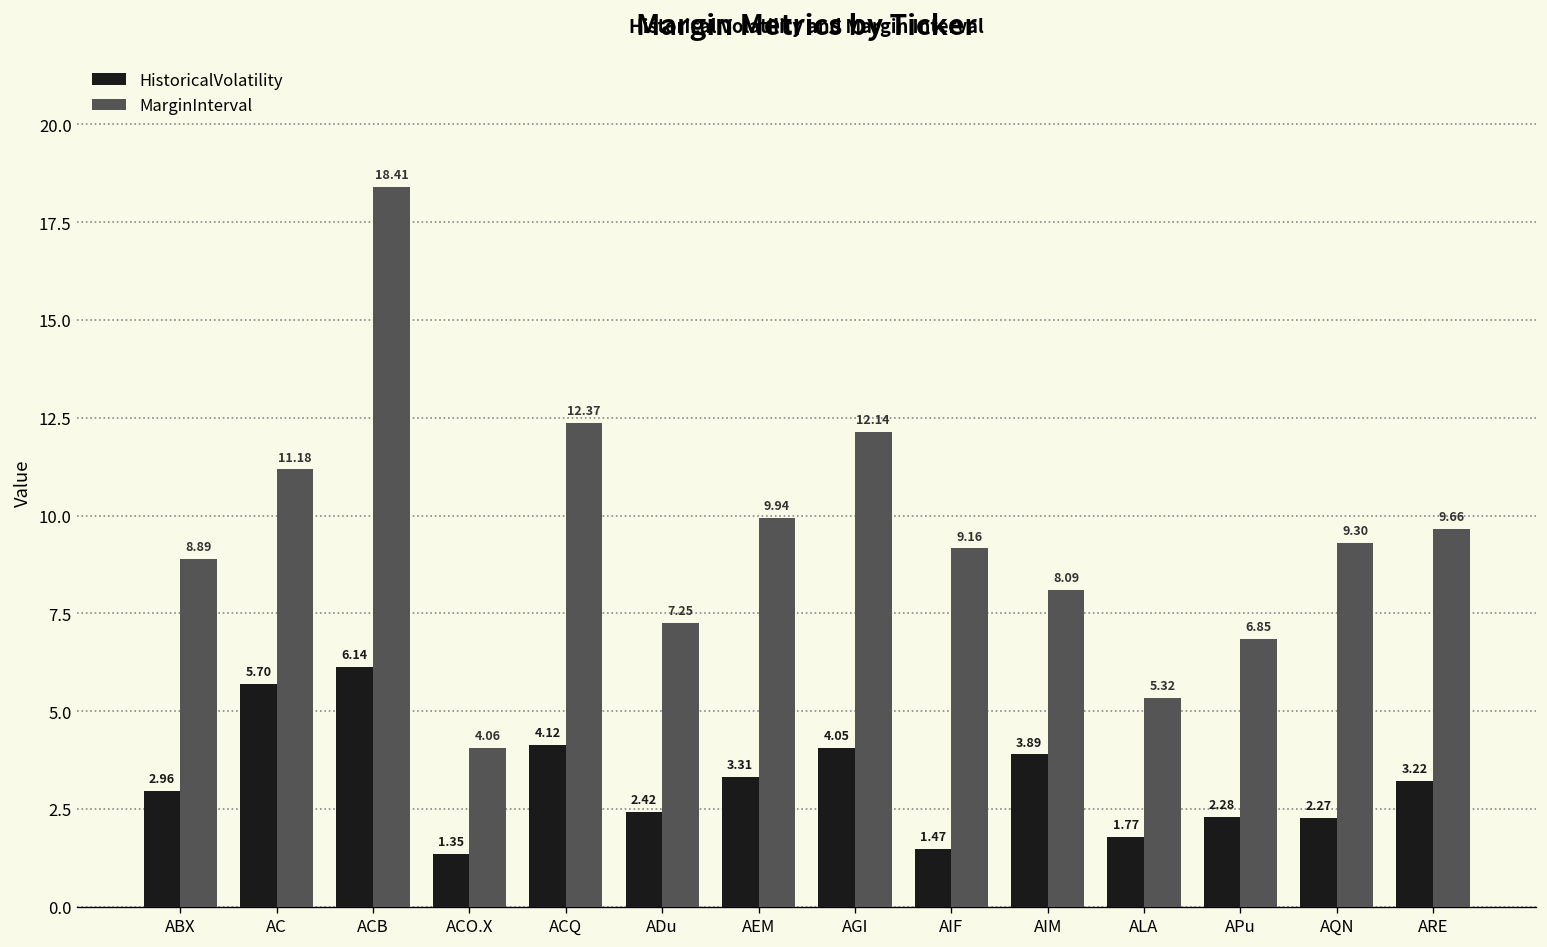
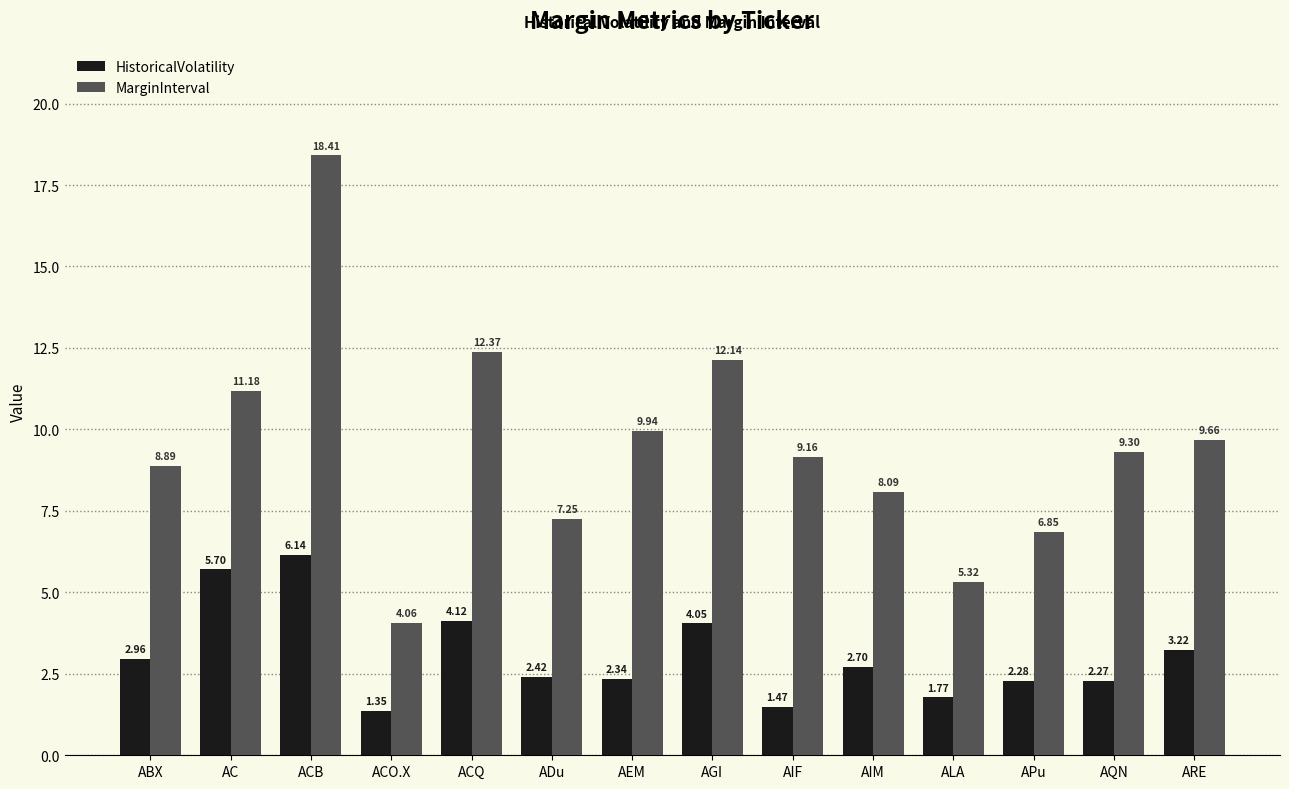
HistoricalVolatility, AEM: 3.31 -> 2.34
HistoricalVolatility, AIM: 3.89 -> 2.70
